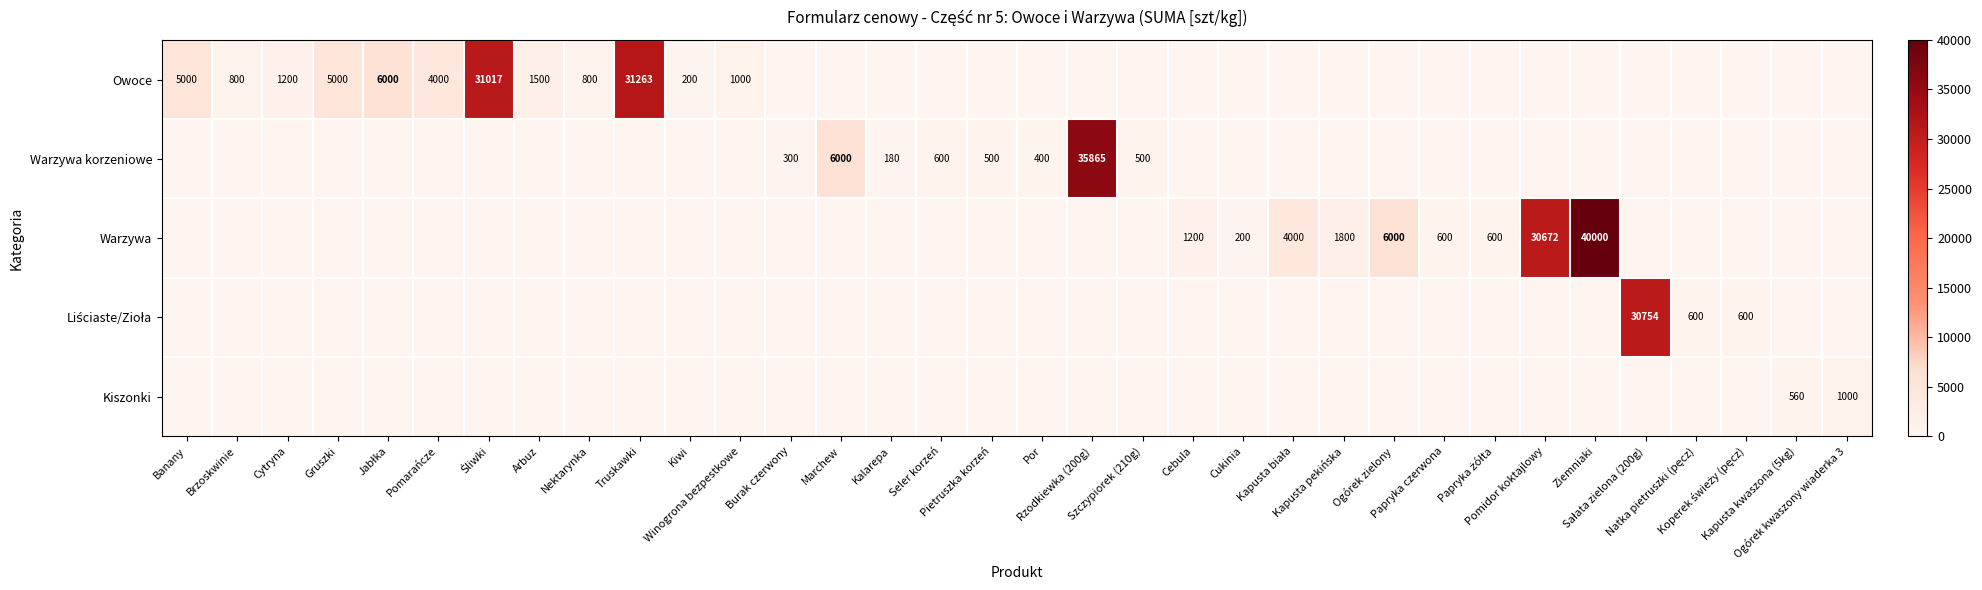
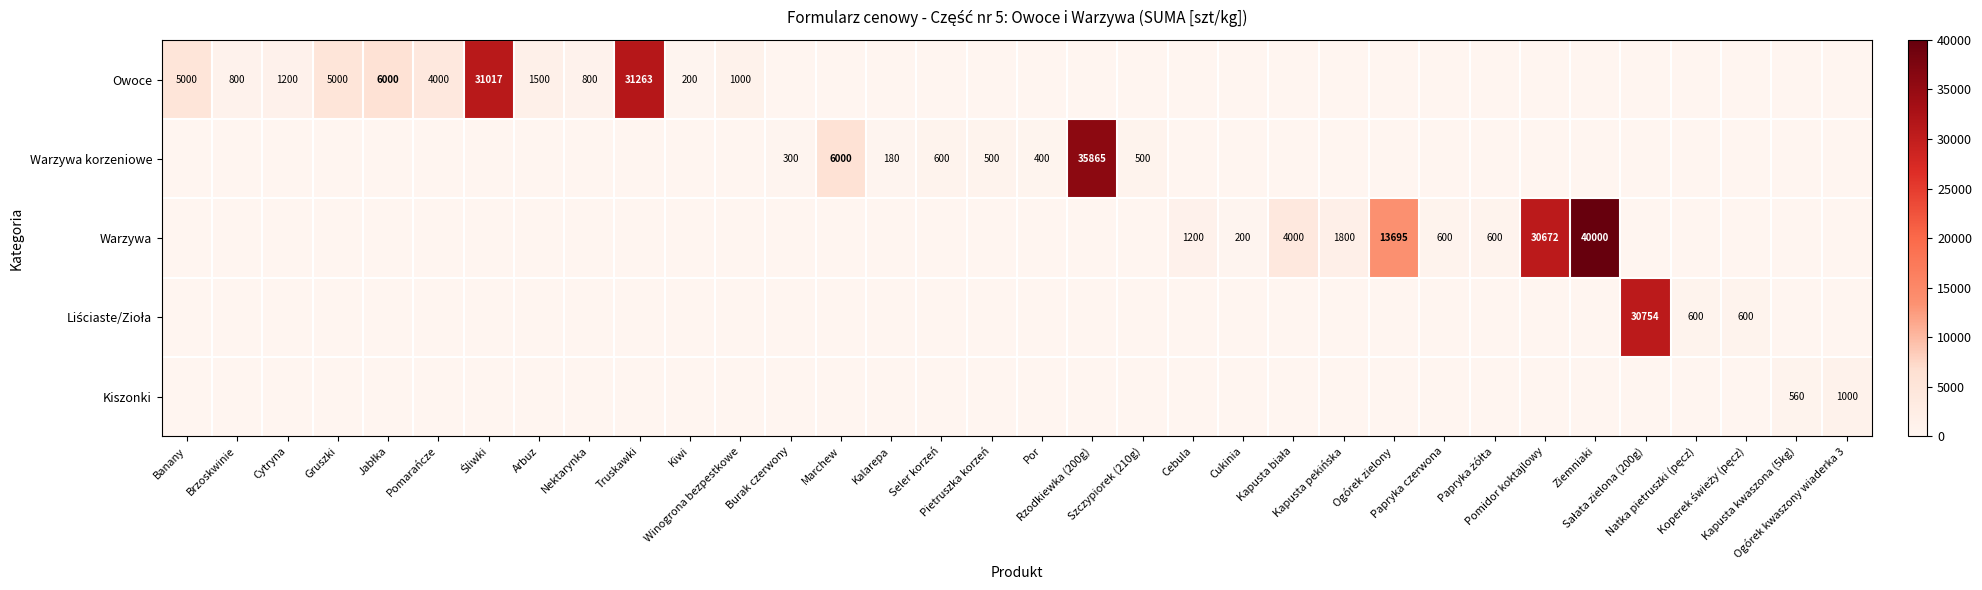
Warzywa, Ogórek zielony: 6000 -> 13695
